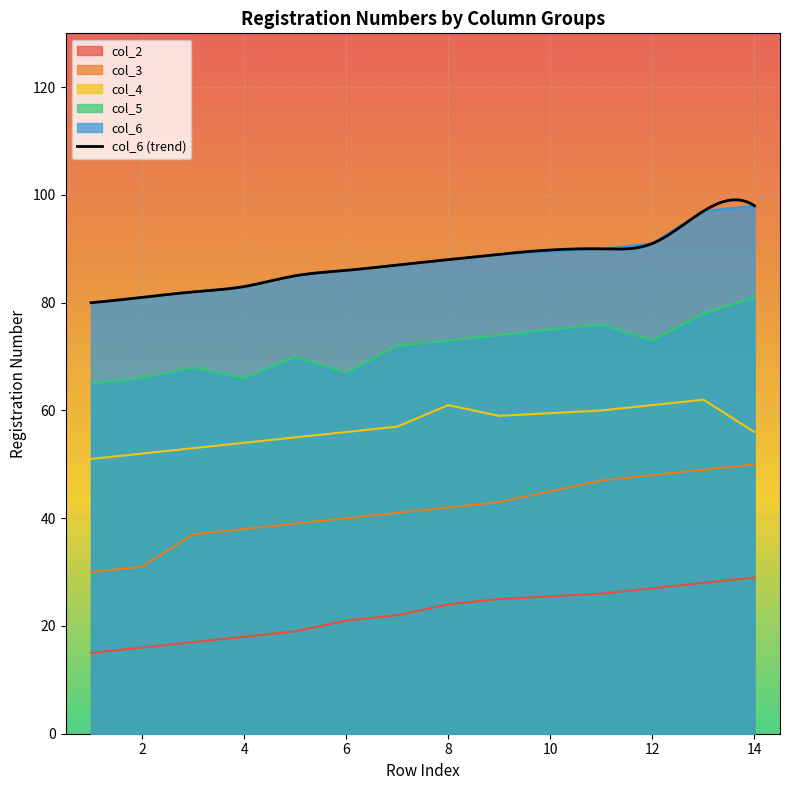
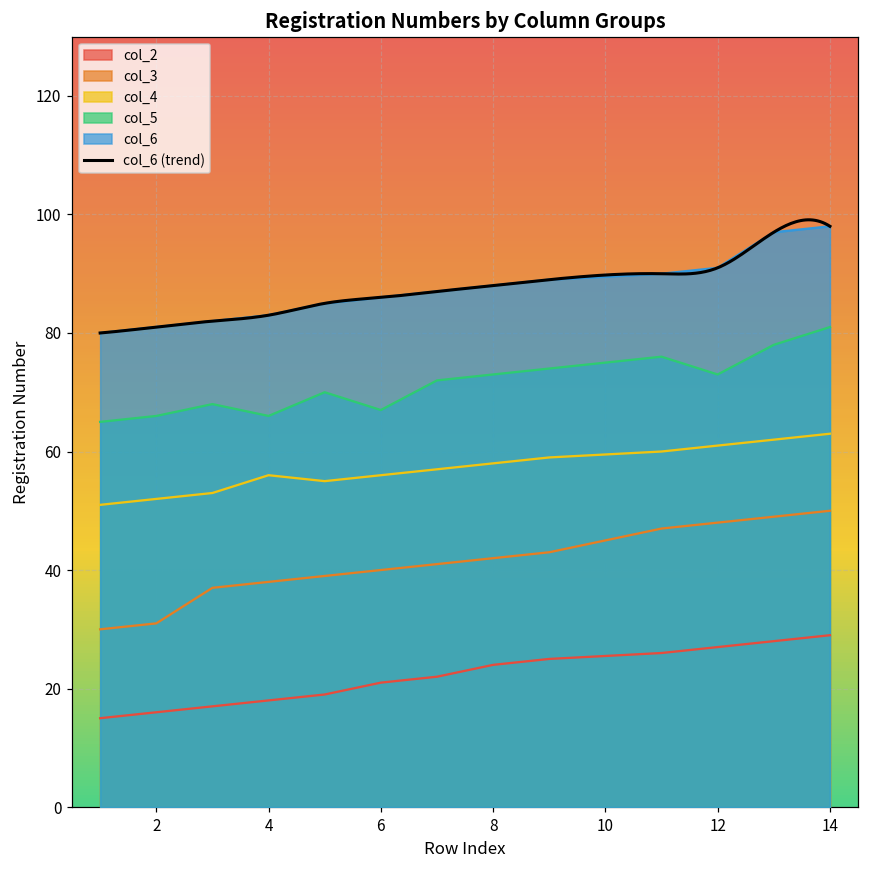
col_4, 4: 54 -> 56
col_4, 8: 61 -> 58
col_4, 14: 56 -> 63
